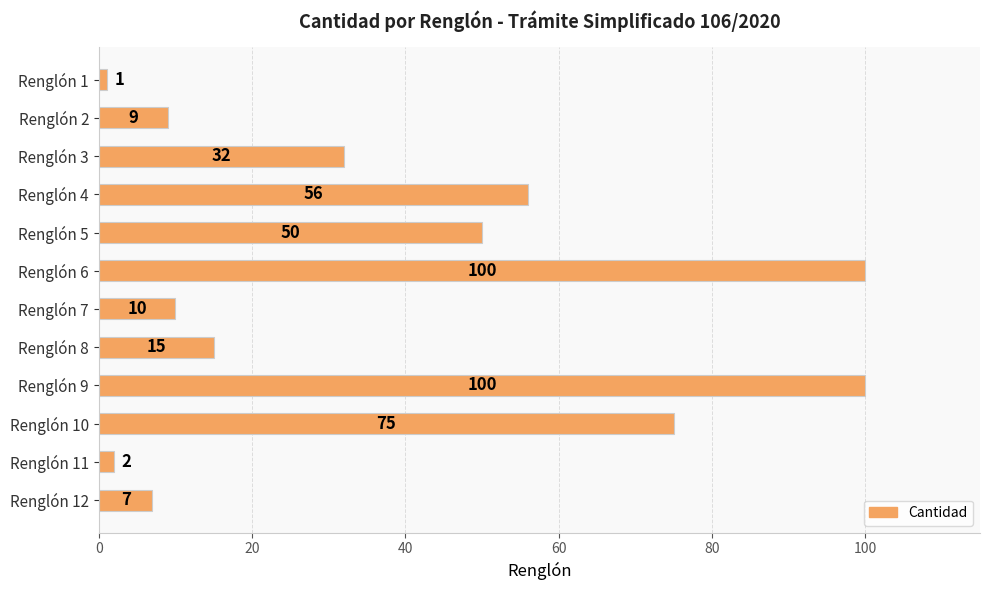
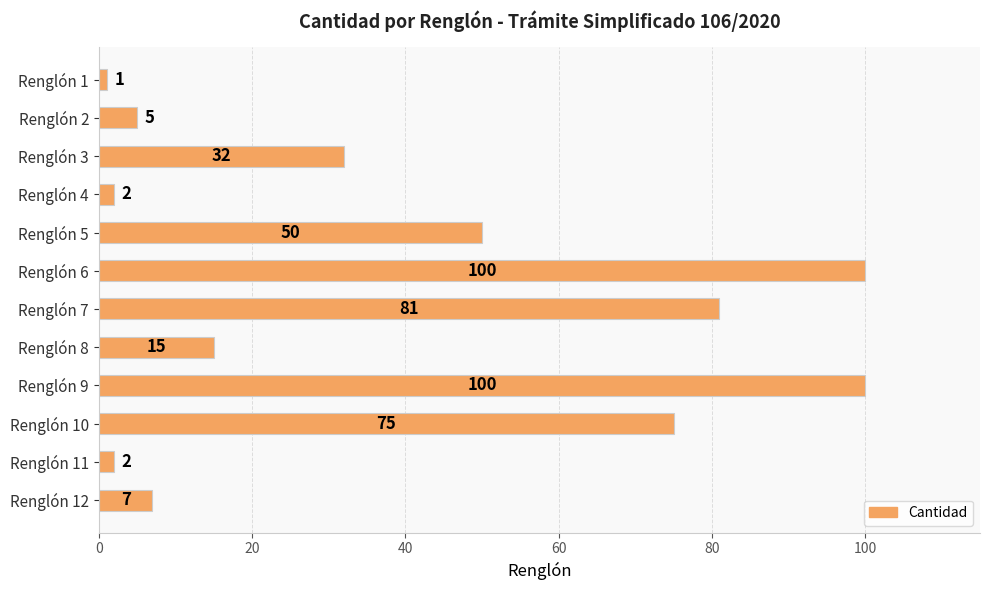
Renglón 2: 9 -> 5
Renglón 4: 56 -> 2
Renglón 7: 10 -> 81
